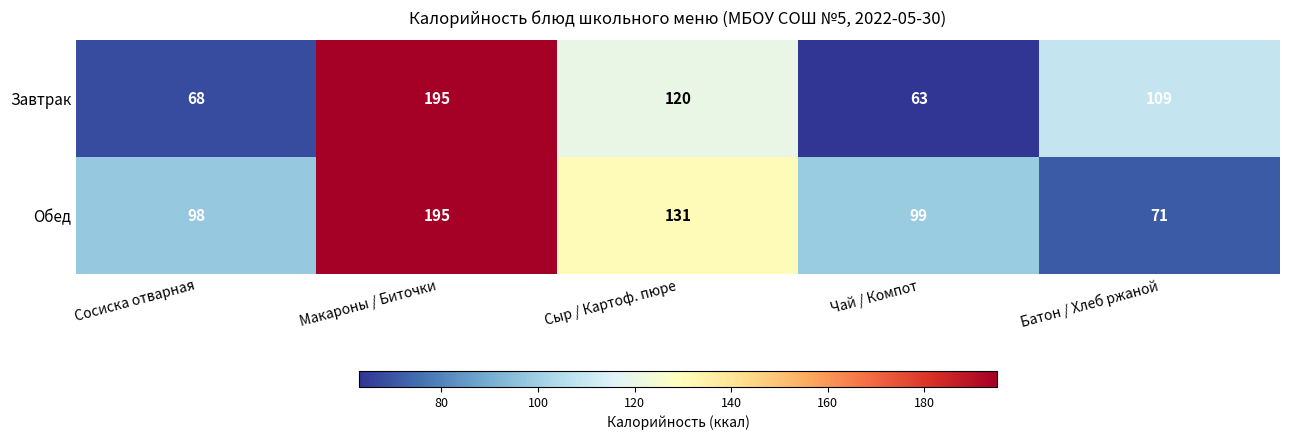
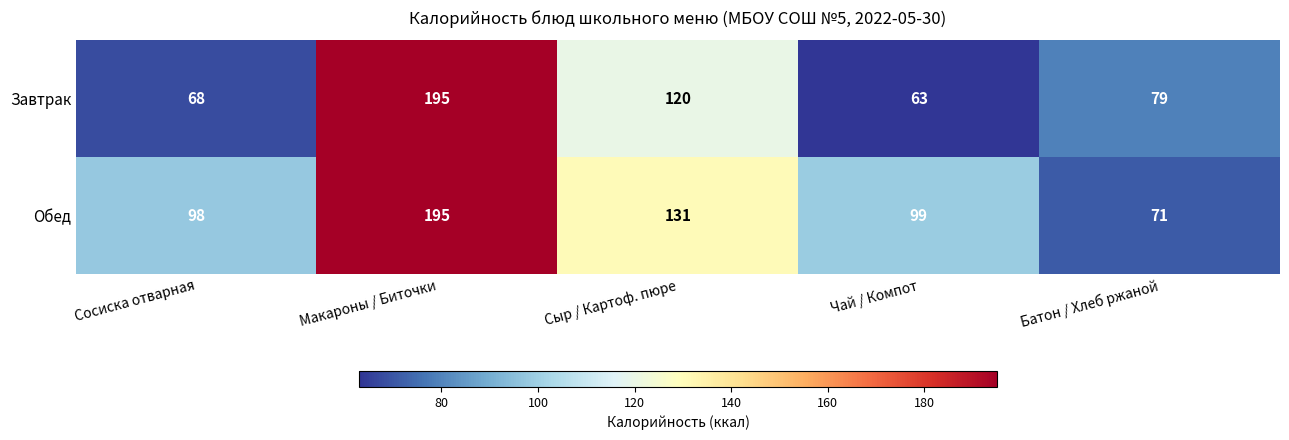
Завтрак, Батон / Хлеб ржаной: 109 -> 79
